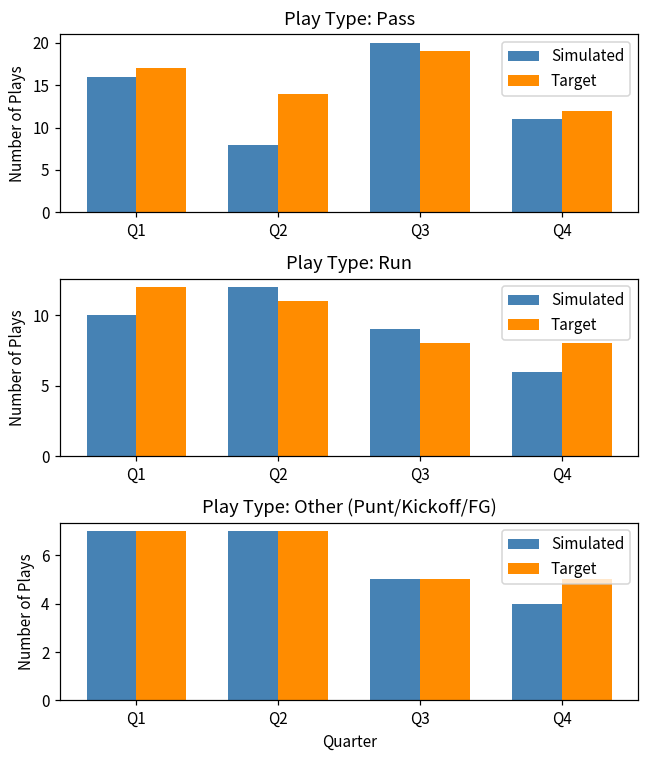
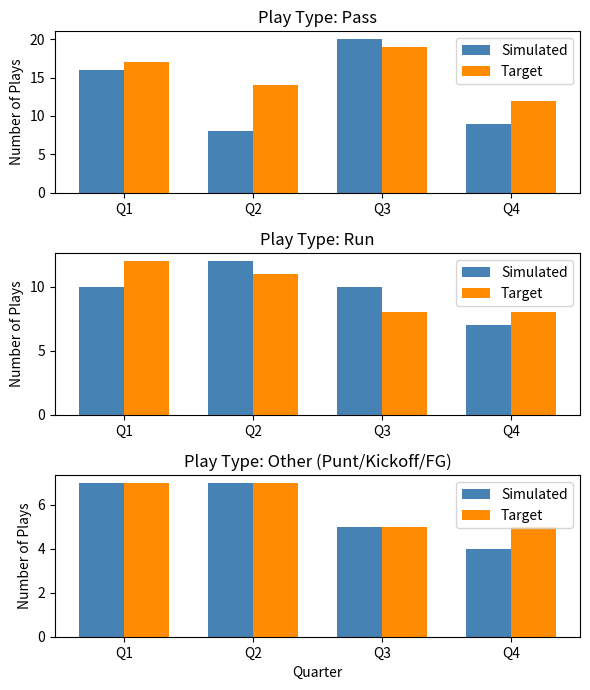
Play Type: Pass, Simulated, Q4: 11 -> 9
Play Type: Run, Simulated, Q3: 9 -> 10
Play Type: Run, Simulated, Q4: 6 -> 7
